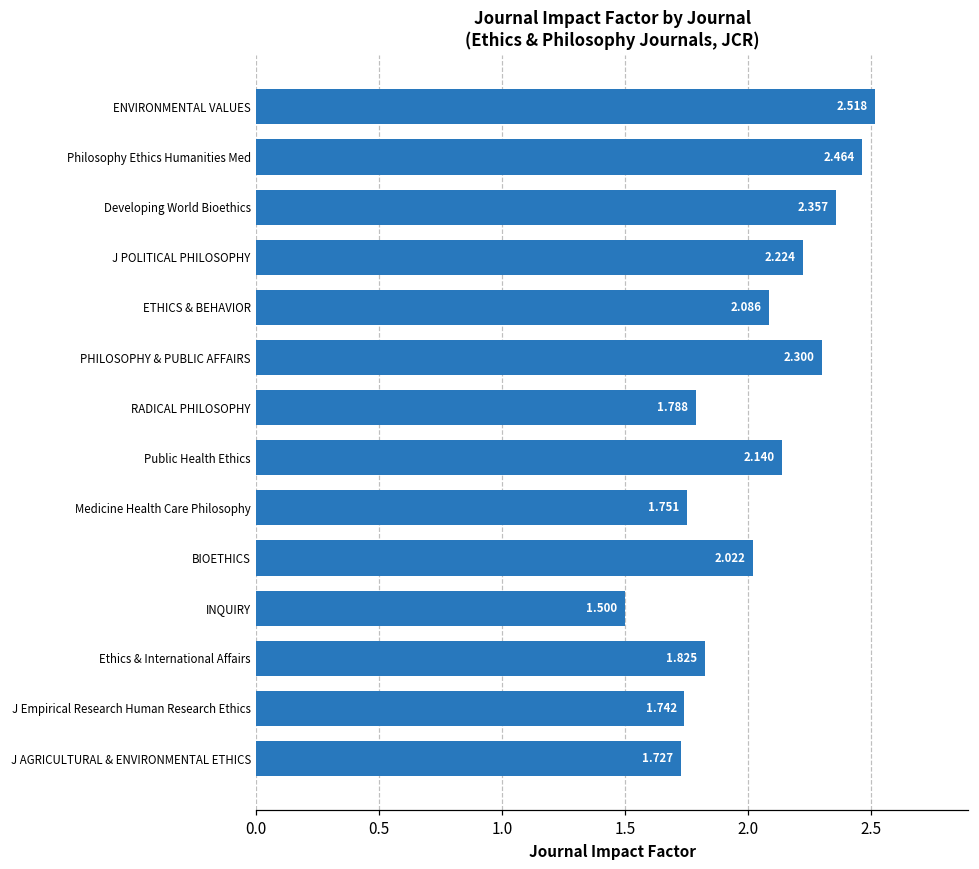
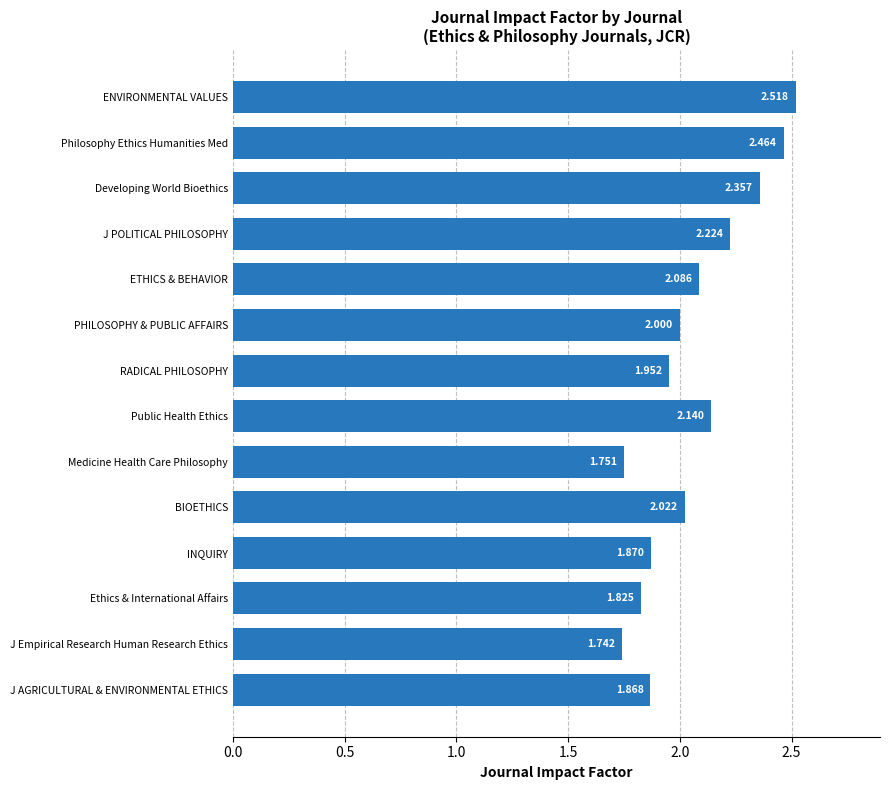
PHILOSOPHY & PUBLIC AFFAIRS: 2.300 -> 2.000
RADICAL PHILOSOPHY: 1.788 -> 1.952
INQUIRY: 1.500 -> 1.870
J AGRICULTURAL & ENVIRONMENTAL ETHICS: 1.727 -> 1.868
